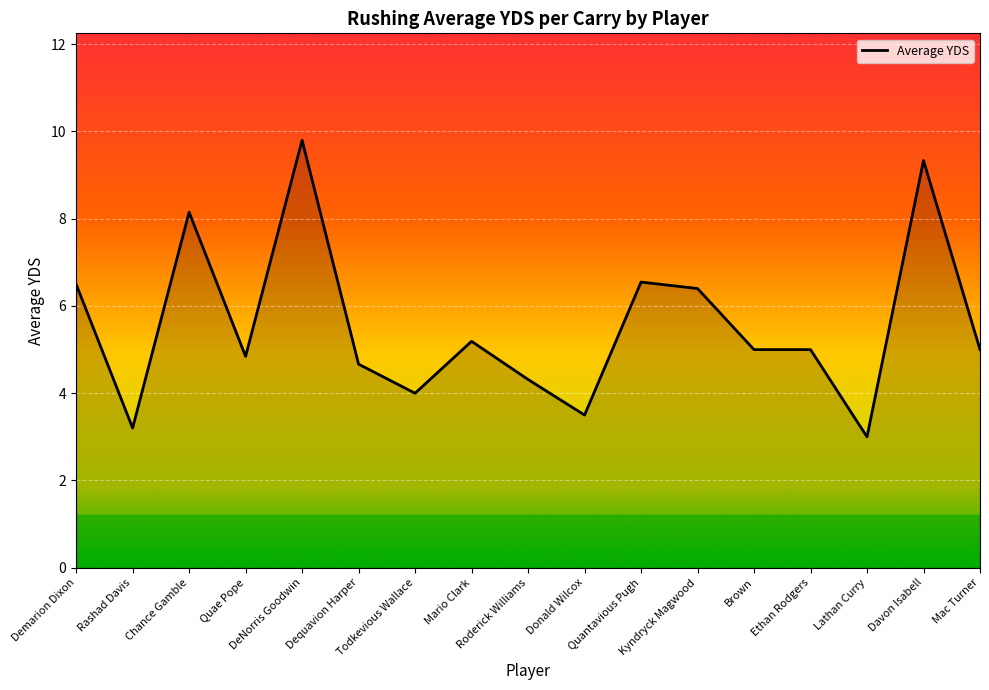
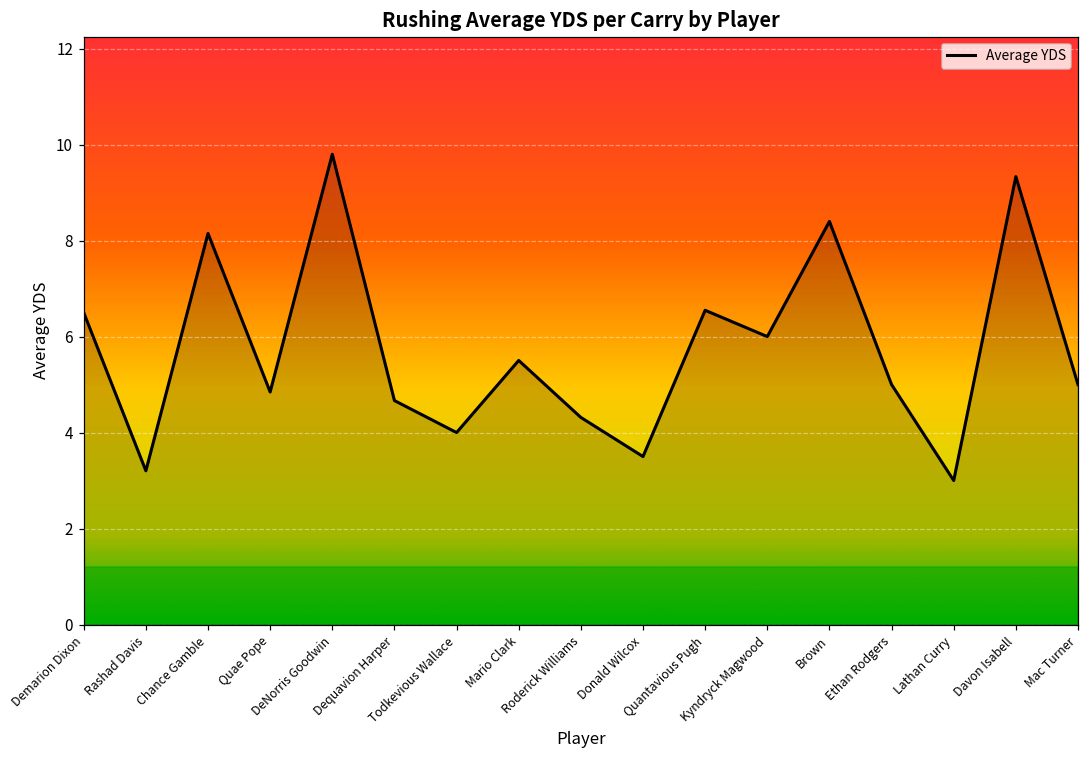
Average YDS, Mario Clark: 5.2 -> 5.5
Average YDS, Kyndryck Magwood: 6.4 -> 6.0
Average YDS, Brown: 5.0 -> 8.4
